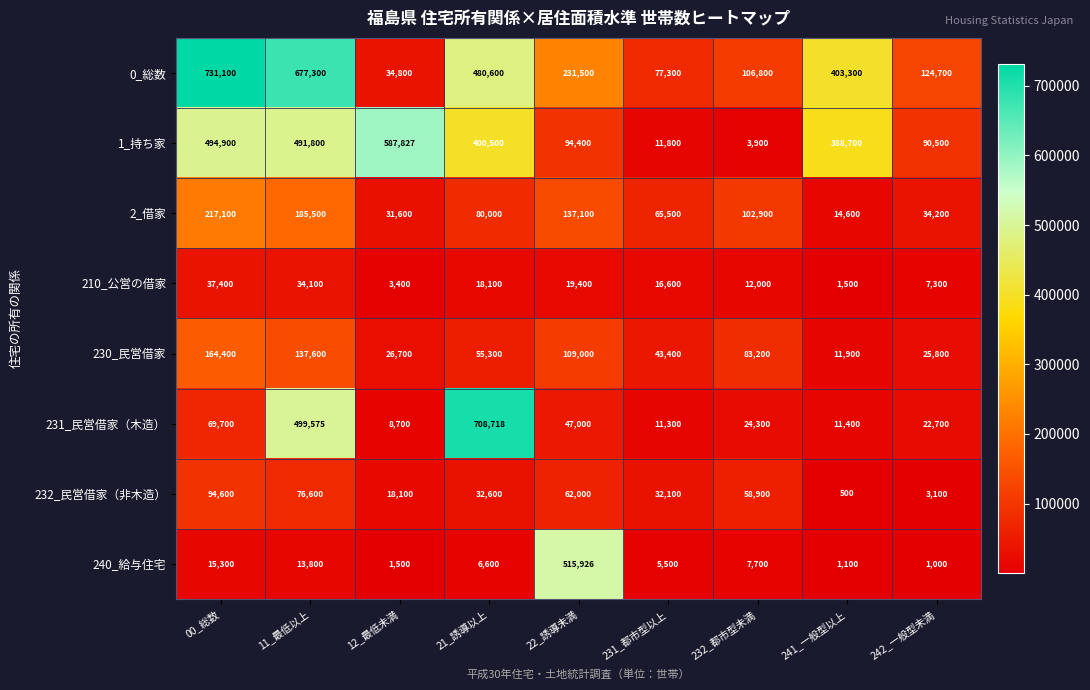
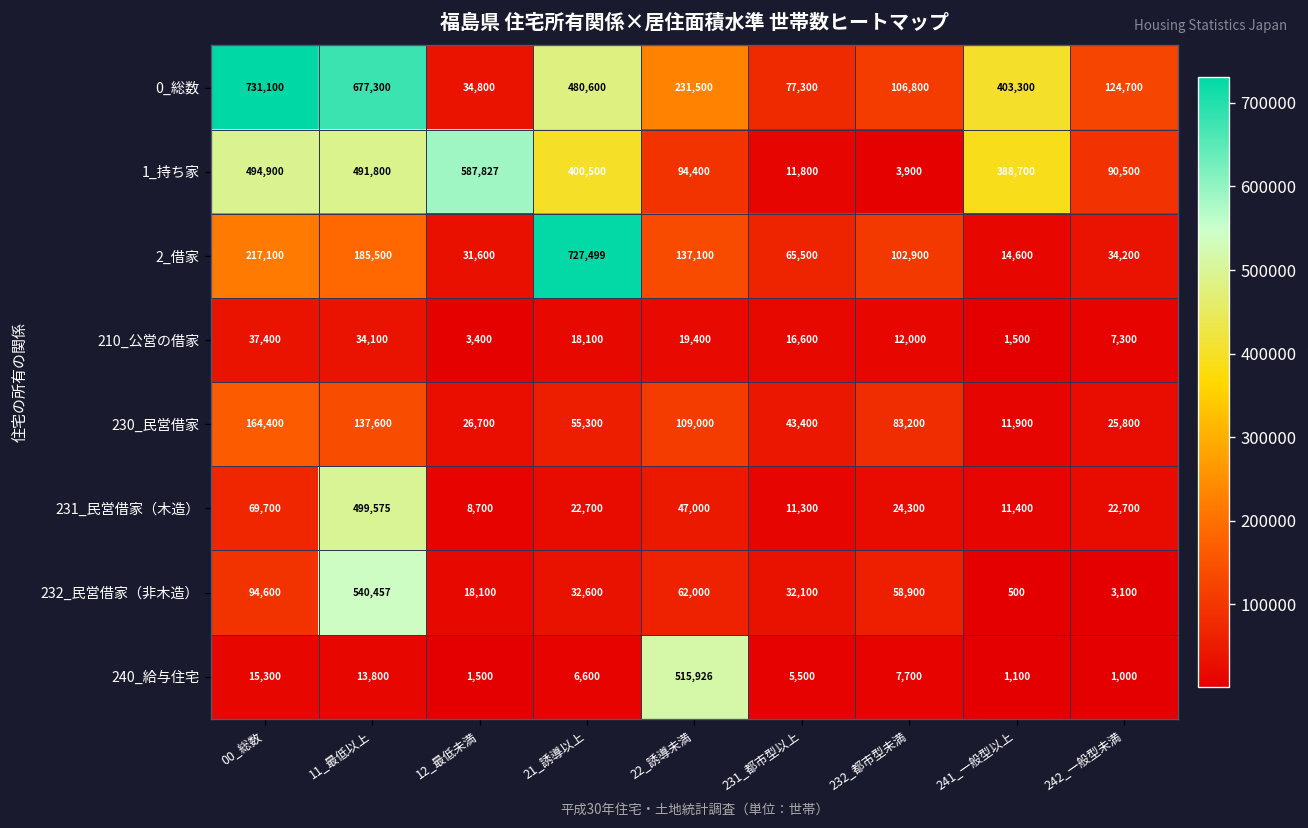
2_借家, 21_誘導以上: 80,000 -> 727,499
231_民営借家（木造）, 21_誘導以上: 708,718 -> 22,700
232_民営借家（非木造）, 11_最低以上: 76,600 -> 540,457
